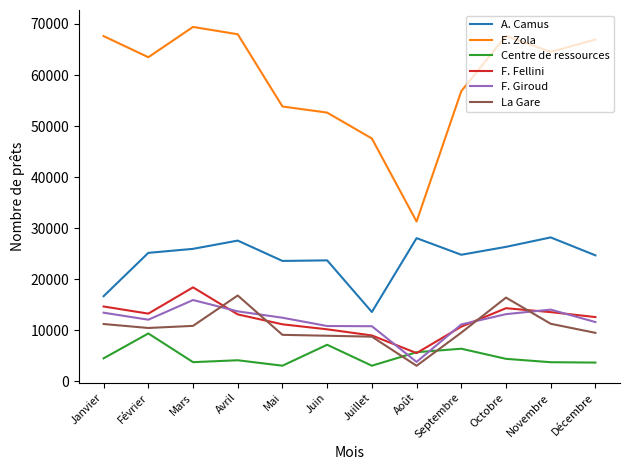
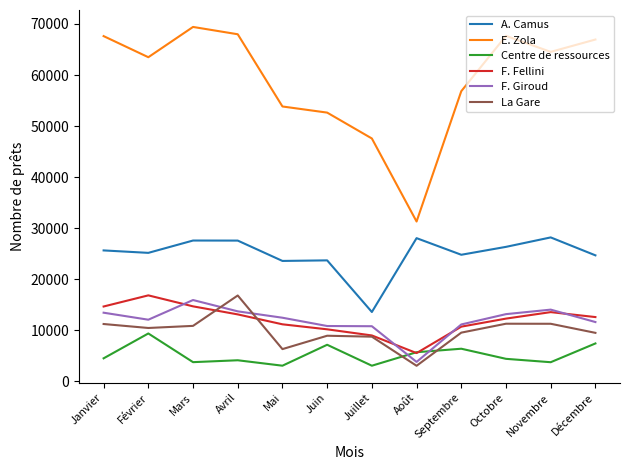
A. Camus, Janvier: 17000 -> 26000
F. Fellini, Février: 13000 -> 17000
A. Camus, Mars: 26000 -> 28000
F. Fellini, Mars: 18000 -> 15000
La Gare, Mai: 9000 -> 6000
F. Fellini, Octobre: 14000 -> 12000
La Gare, Octobre: 16000 -> 11000
Centre de ressources, Décembre: 4000 -> 7000
